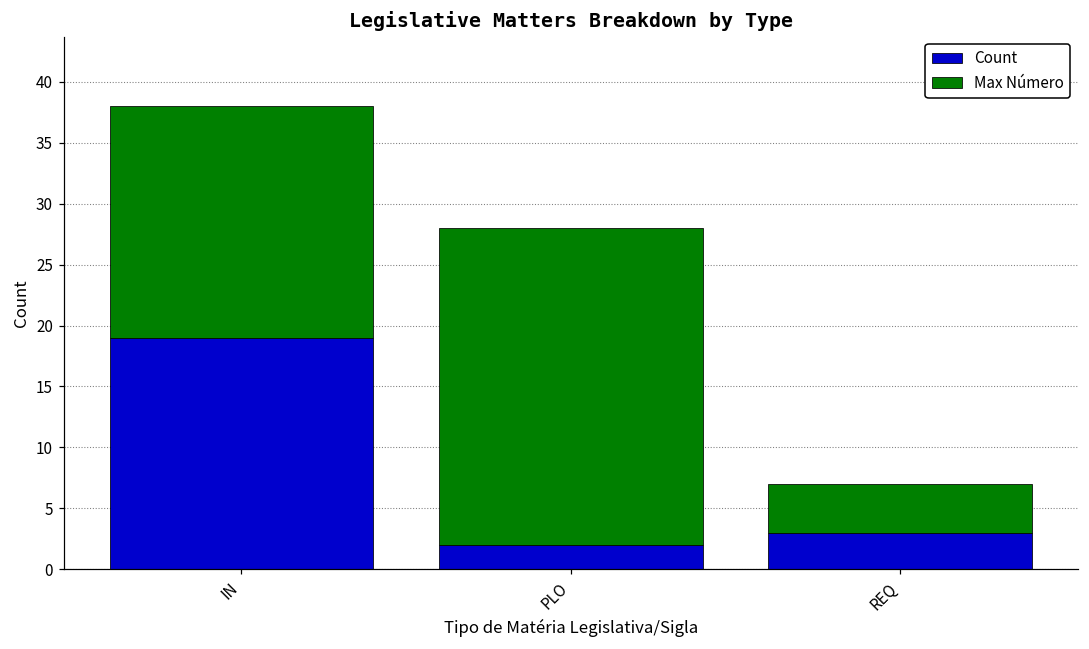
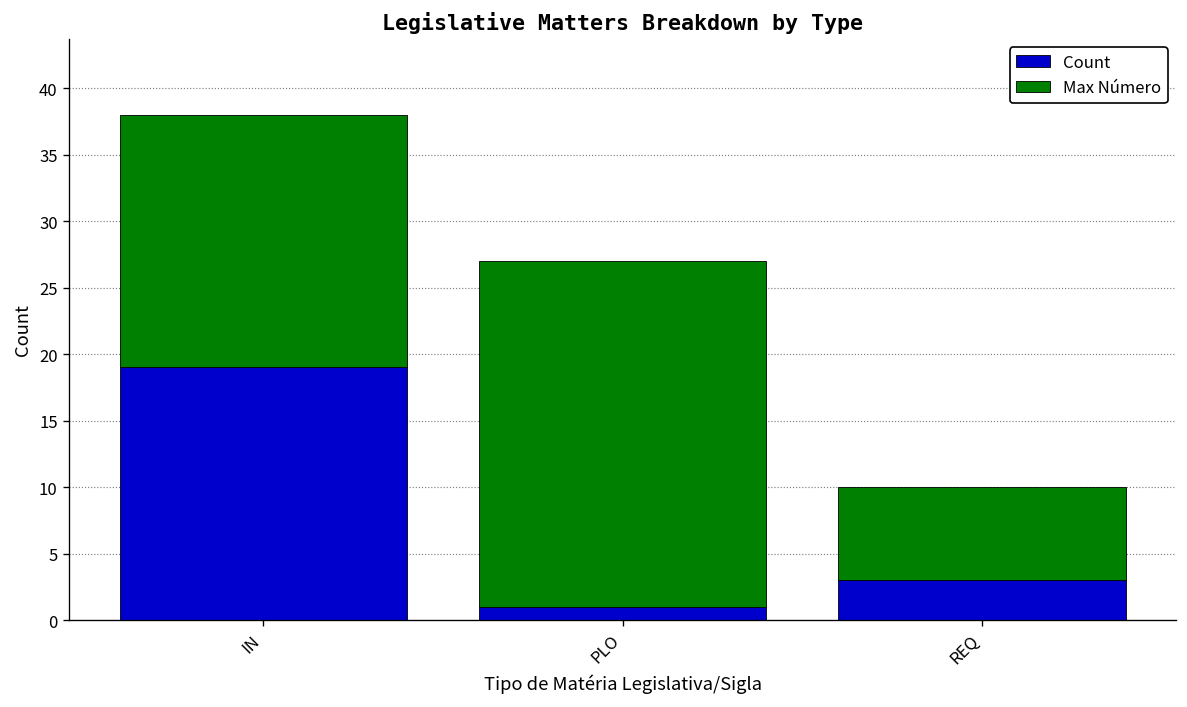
Count, PLO: 2 -> 1
Max Número, REQ: 4 -> 7
